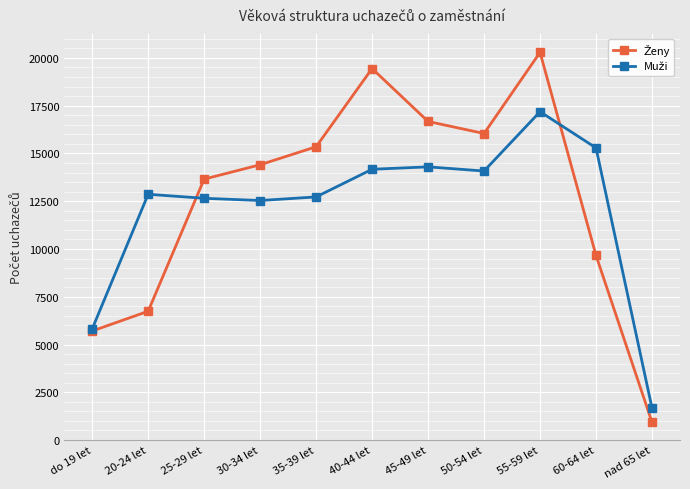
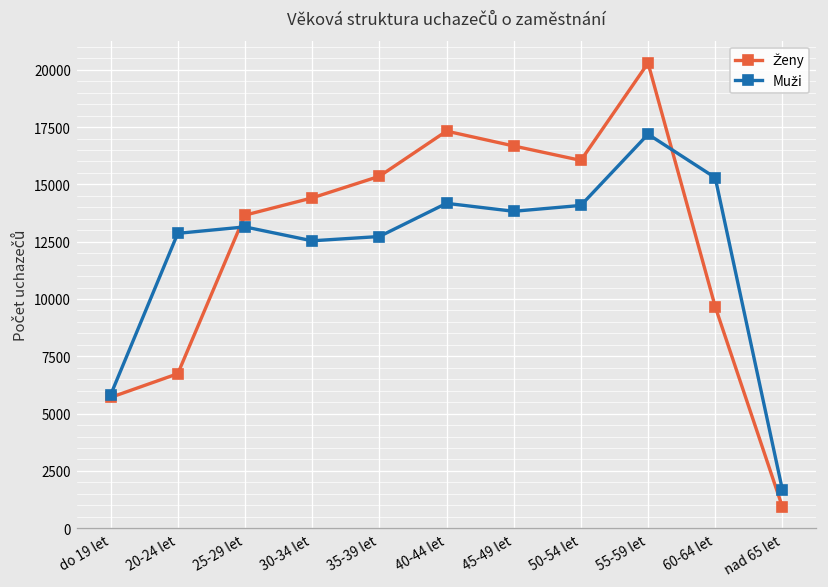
Muži, 25-29 let: 12700 -> 13100
Ženy, 40-44 let: 19400 -> 17300
Muži, 45-49 let: 14300 -> 13800
